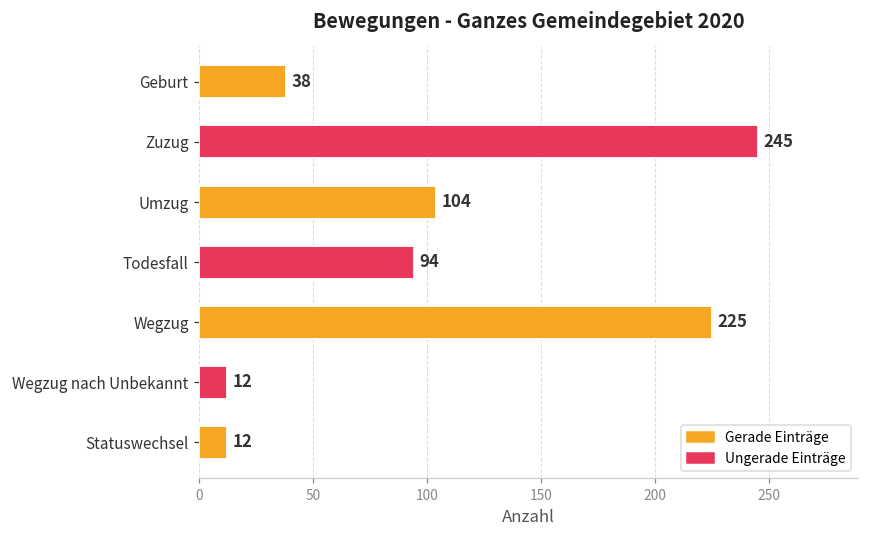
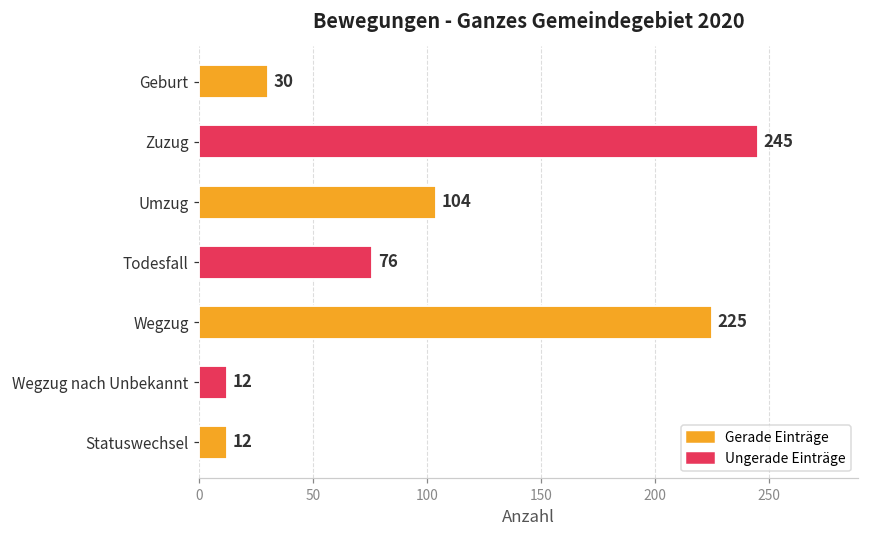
Geburt: 38 -> 30
Todesfall: 94 -> 76
